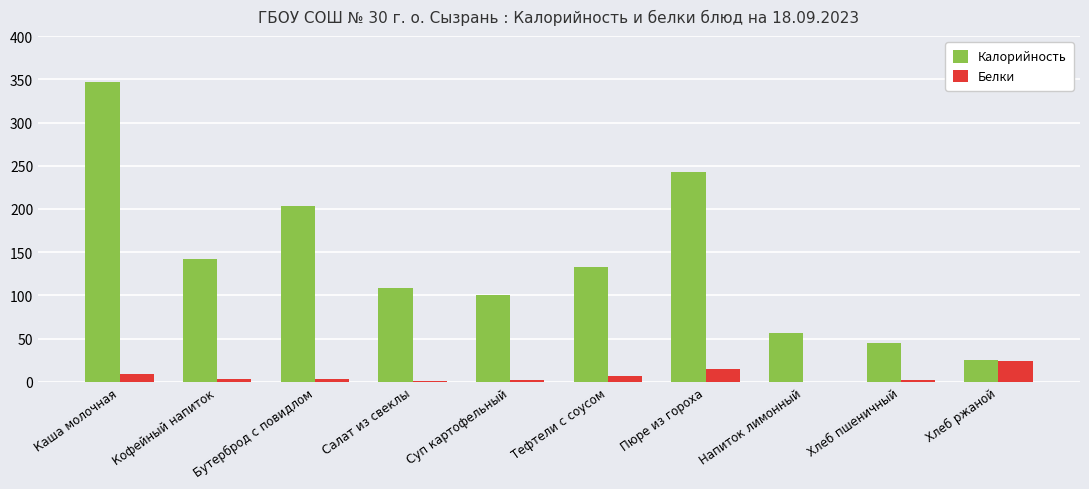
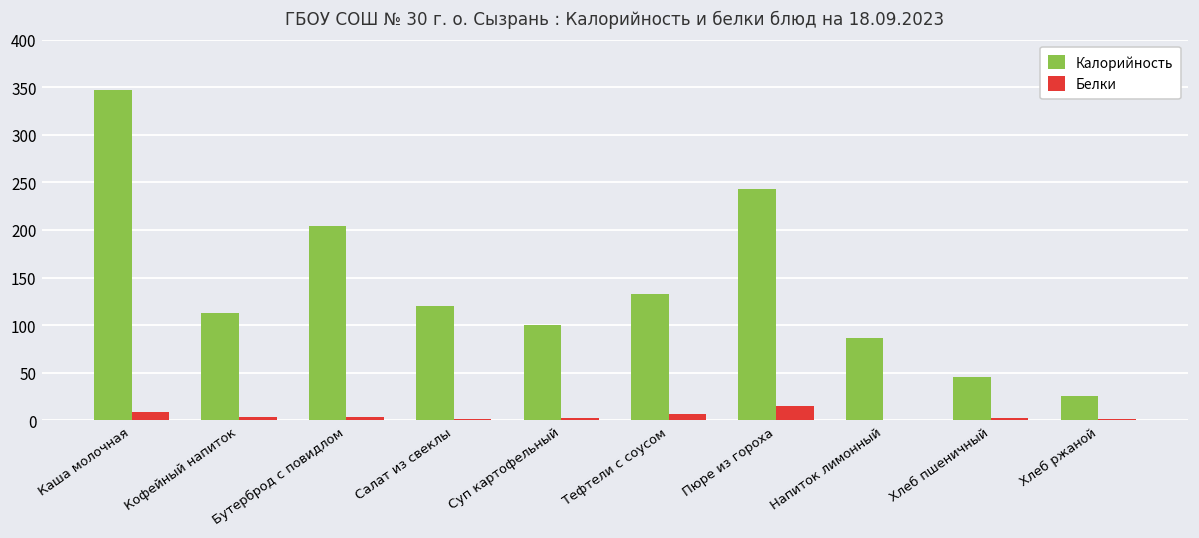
Калорийность, Кофейный напиток: 140 -> 110
Калорийность, Салат из свеклы: 110 -> 120
Калорийность, Напиток лимонный: 60 -> 90
Белки, Хлеб ржаной: 20 -> 0
